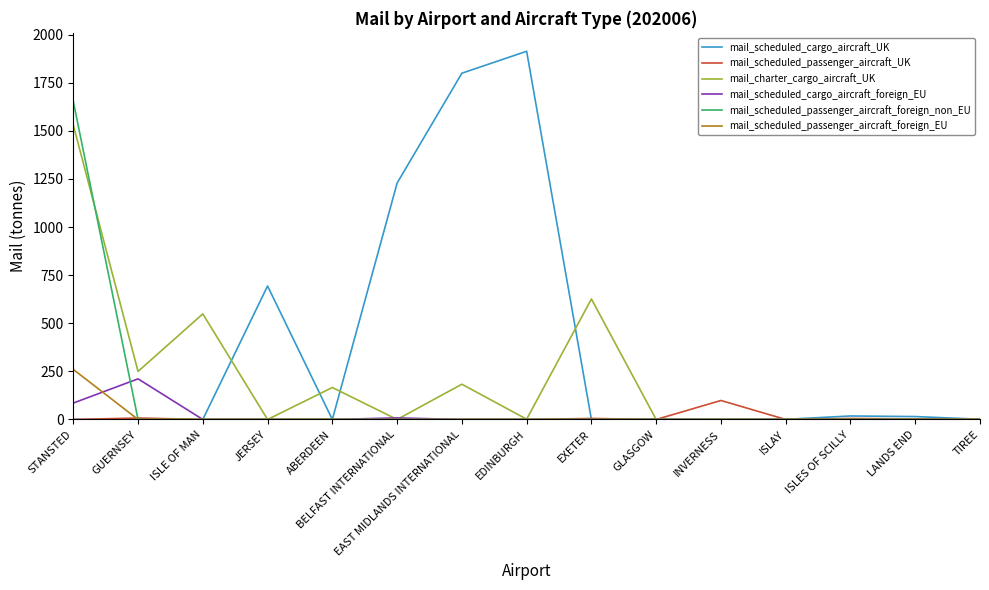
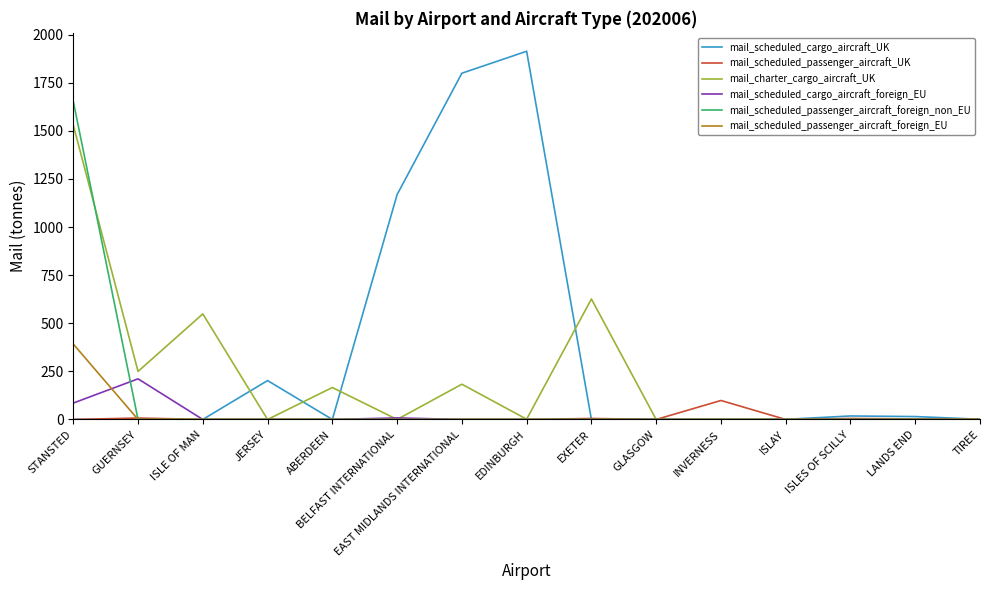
mail_scheduled_passenger_aircraft_foreign_EU, STANSTED: 260 -> 390
mail_scheduled_cargo_aircraft_UK, JERSEY: 690 -> 200
mail_scheduled_cargo_aircraft_UK, BELFAST INTERNATIONAL: 1230 -> 1170
